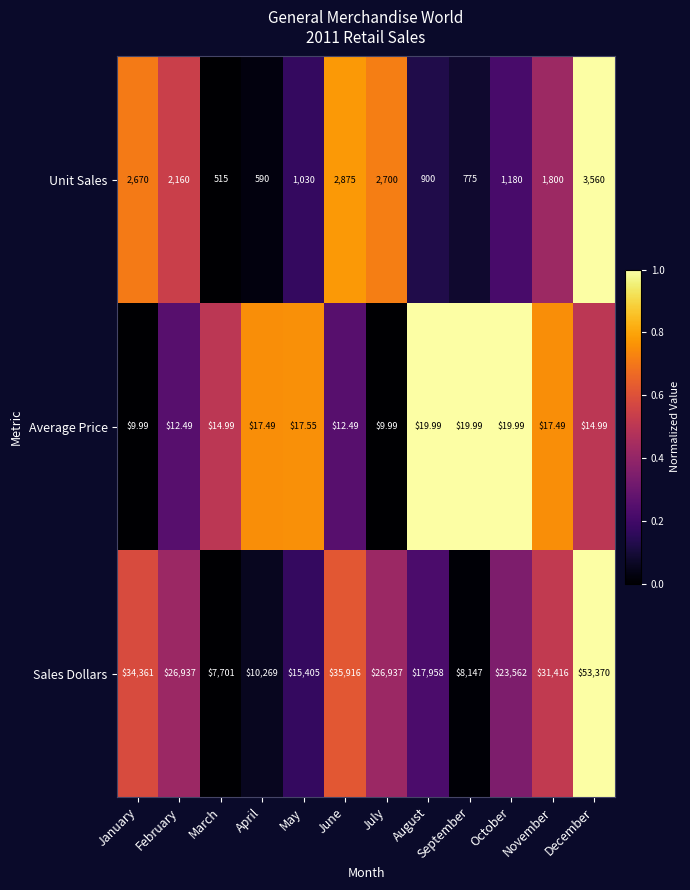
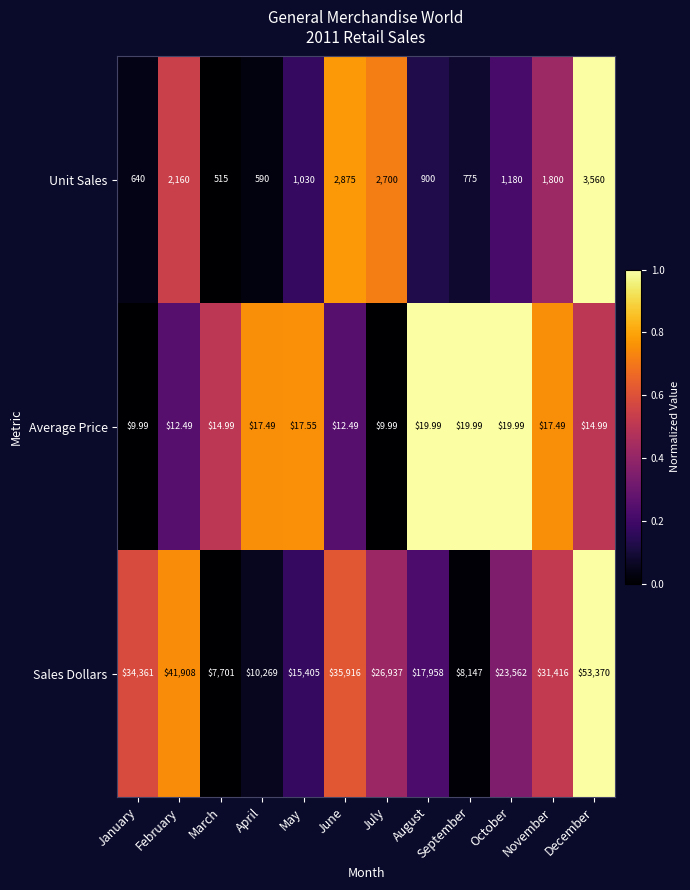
Unit Sales, January: 2,670 -> 640
Sales Dollars, February: $26,937 -> $41,908
